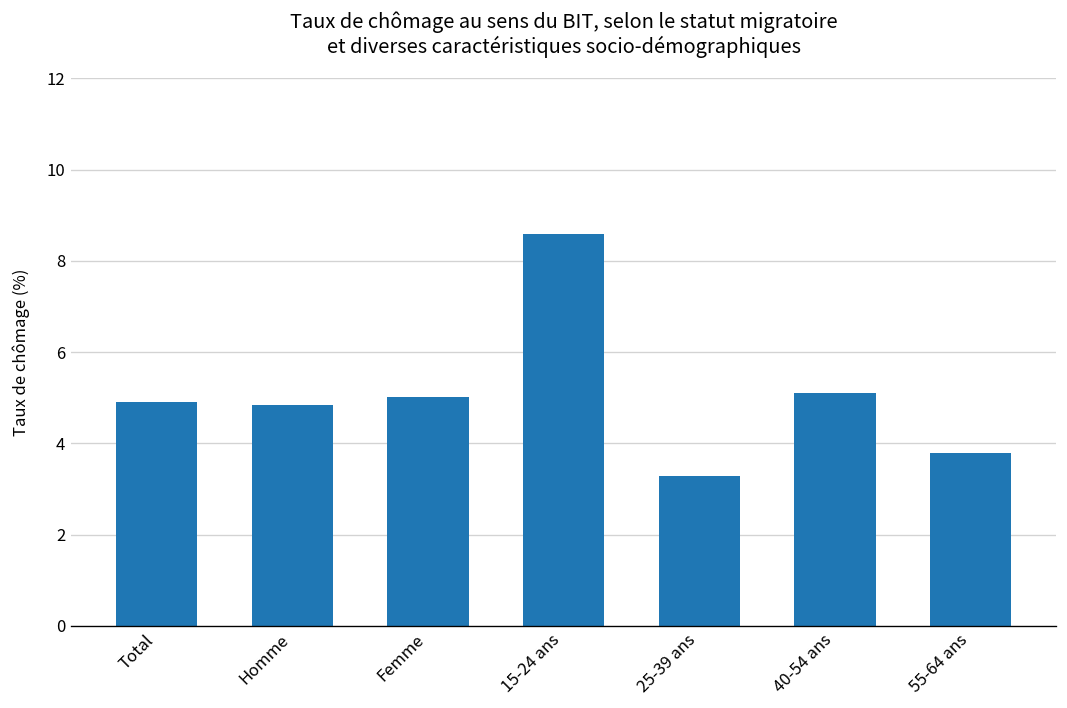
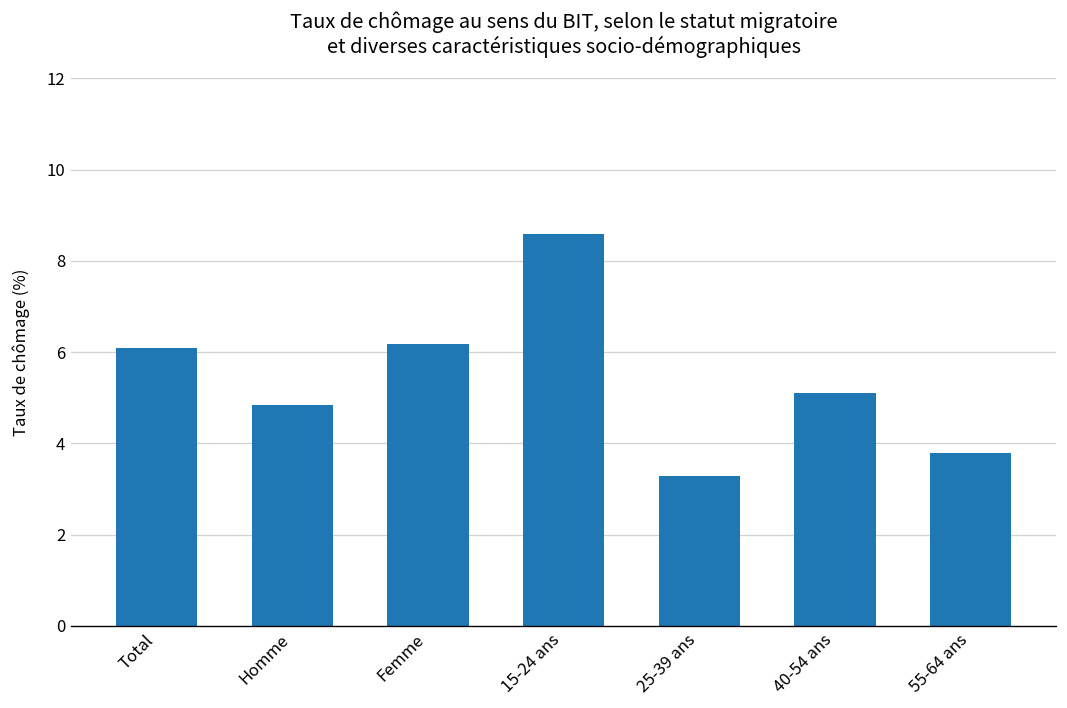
Total: 4.9 -> 6.1
Femme: 5.0 -> 6.2
